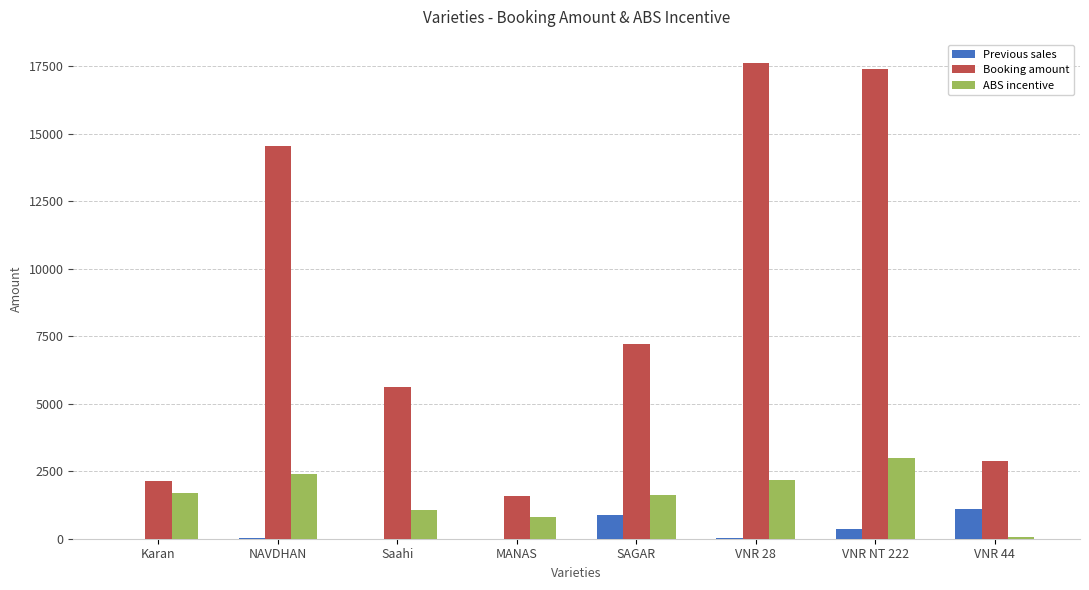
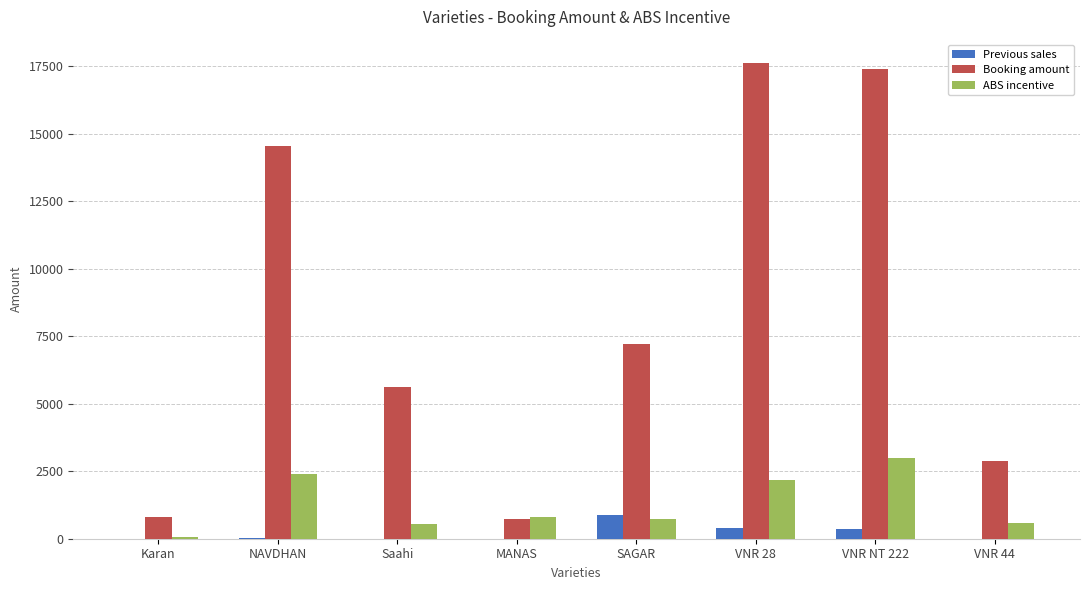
Booking amount, Karan: 2100 -> 800
ABS incentive, Karan: 1700 -> 100
ABS incentive, Saahi: 1100 -> 600
Booking amount, MANAS: 1600 -> 700
ABS incentive, SAGAR: 1600 -> 700
Previous sales, VNR 28: 0 -> 400
Previous sales, VNR 44: 1100 -> 0
ABS incentive, VNR 44: 100 -> 600
